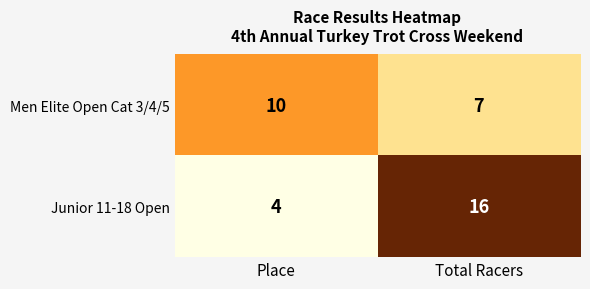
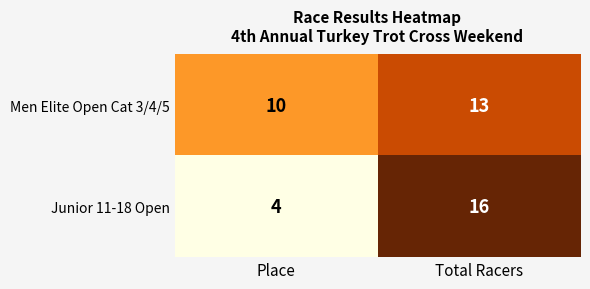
Men Elite Open Cat 3/4/5, Total Racers: 7 -> 13
